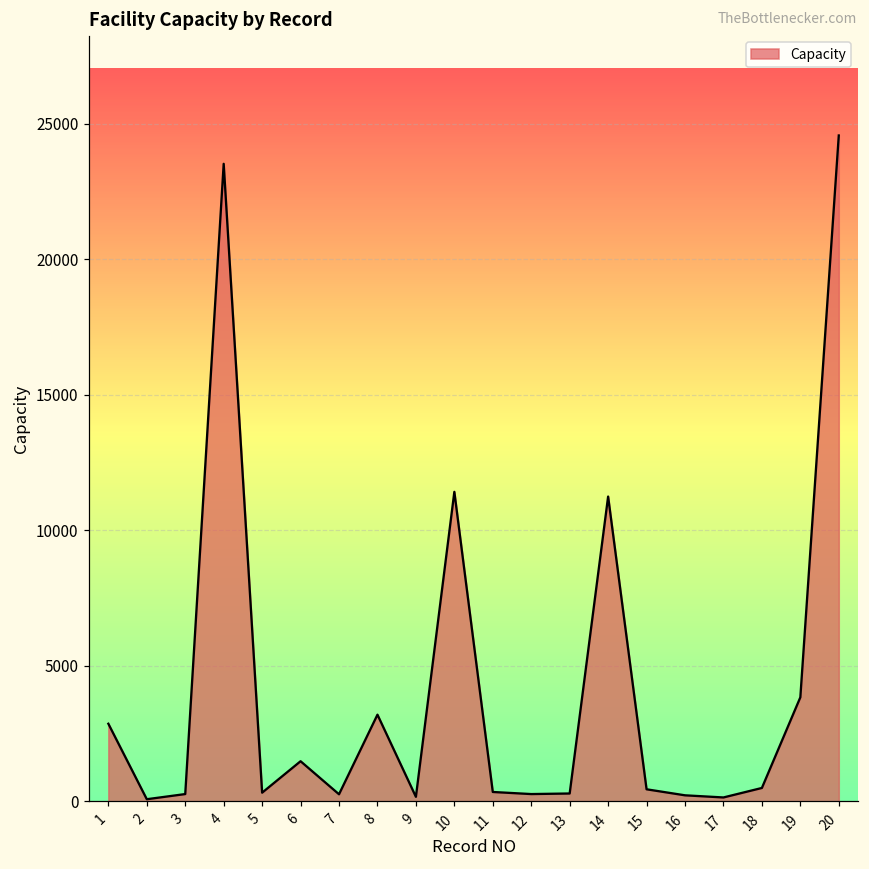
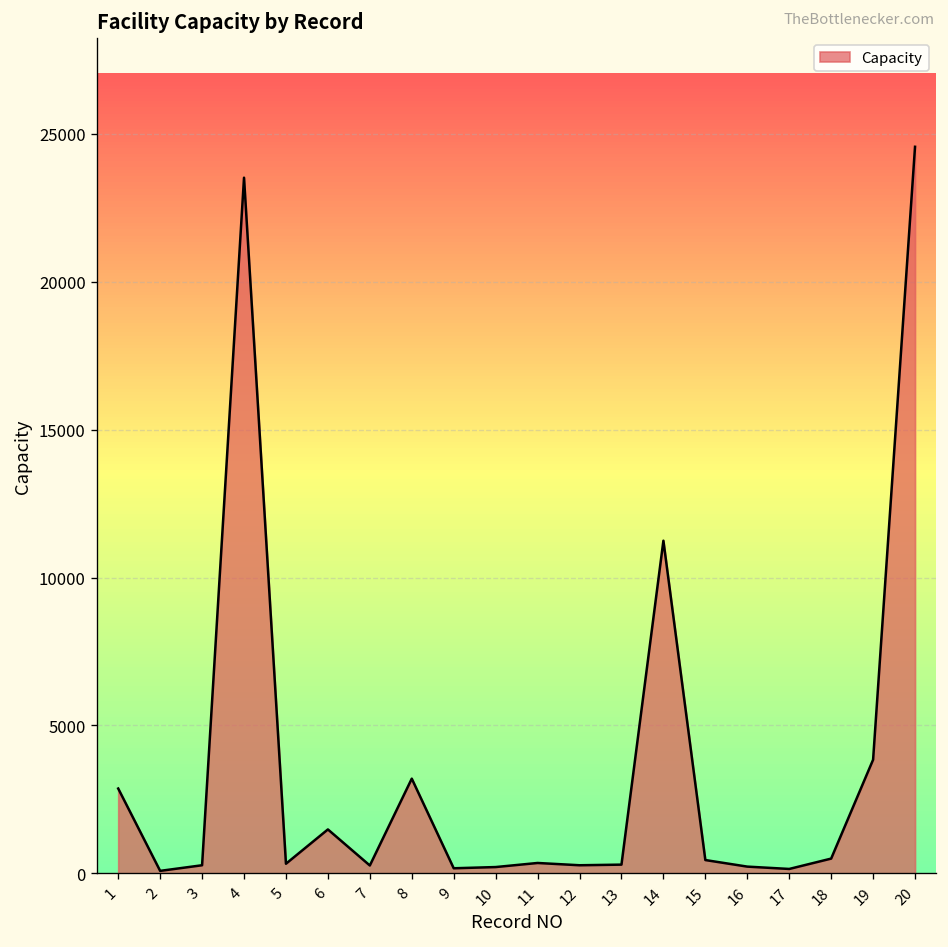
10: 11400 -> 200
